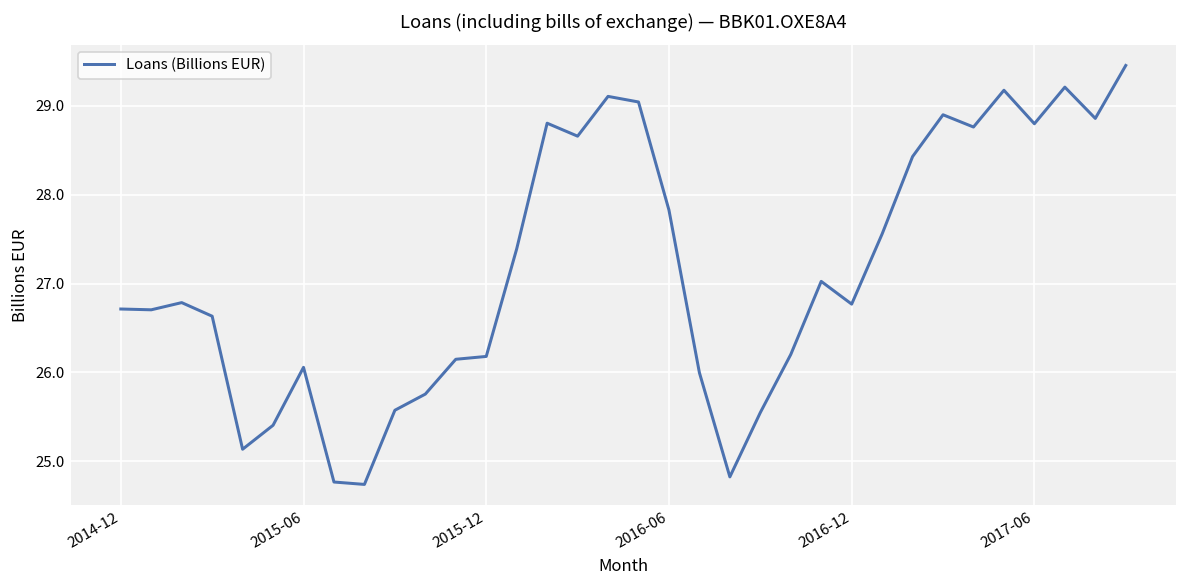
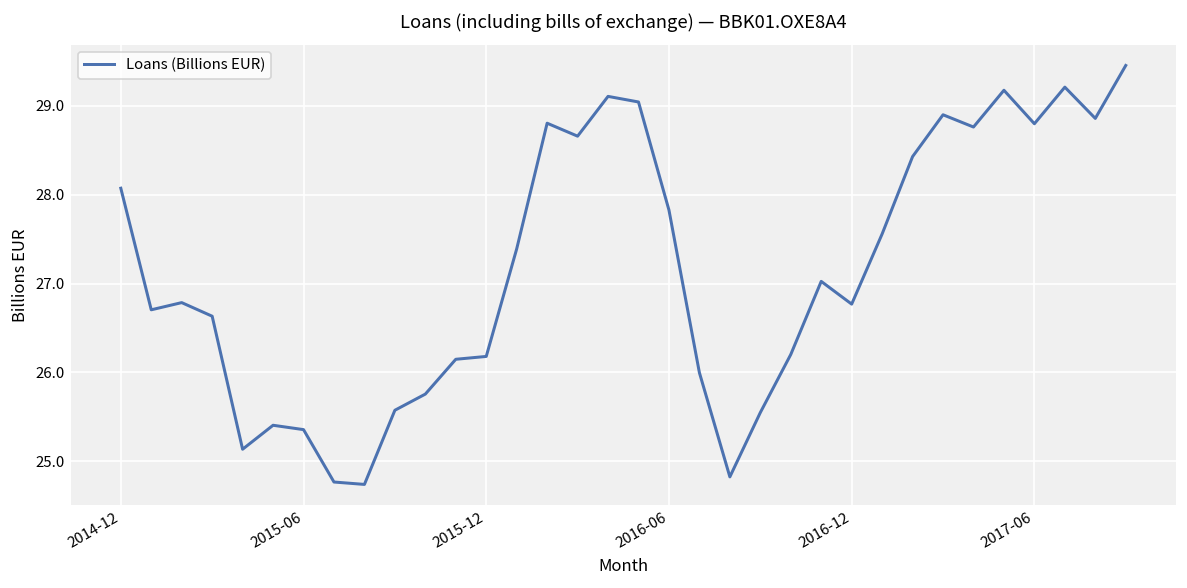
2014-12: 26.7 -> 28.1
2015-06: 26.1 -> 25.4
